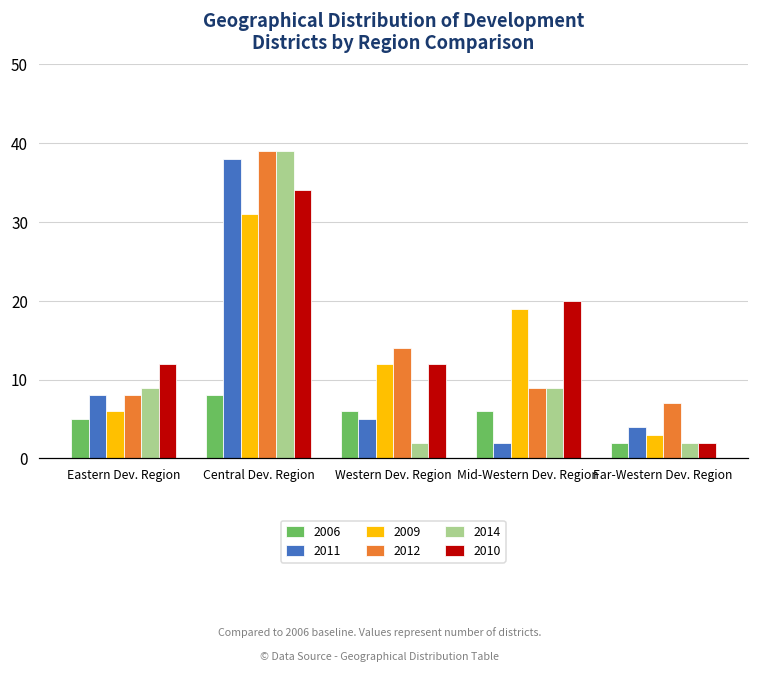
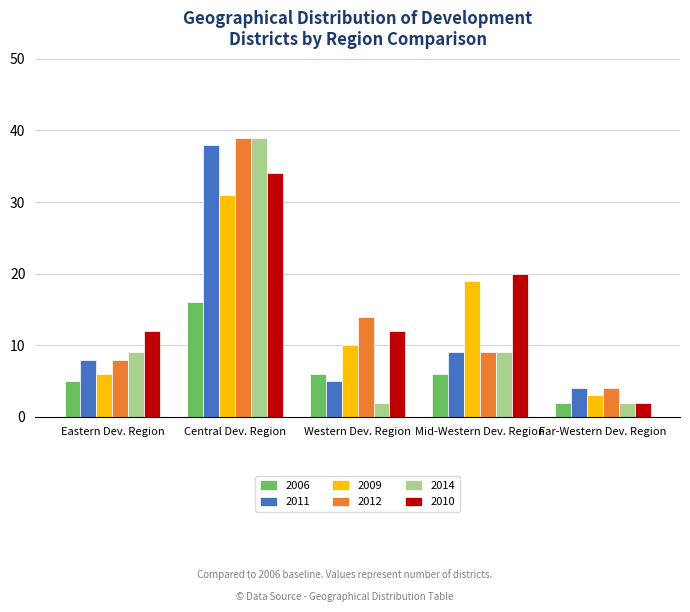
2006, Central Dev. Region: 8 -> 16
2009, Western Dev. Region: 12 -> 10
2011, Mid-Western Dev. Region: 2 -> 9
2012, Far-Western Dev. Region: 7 -> 4
